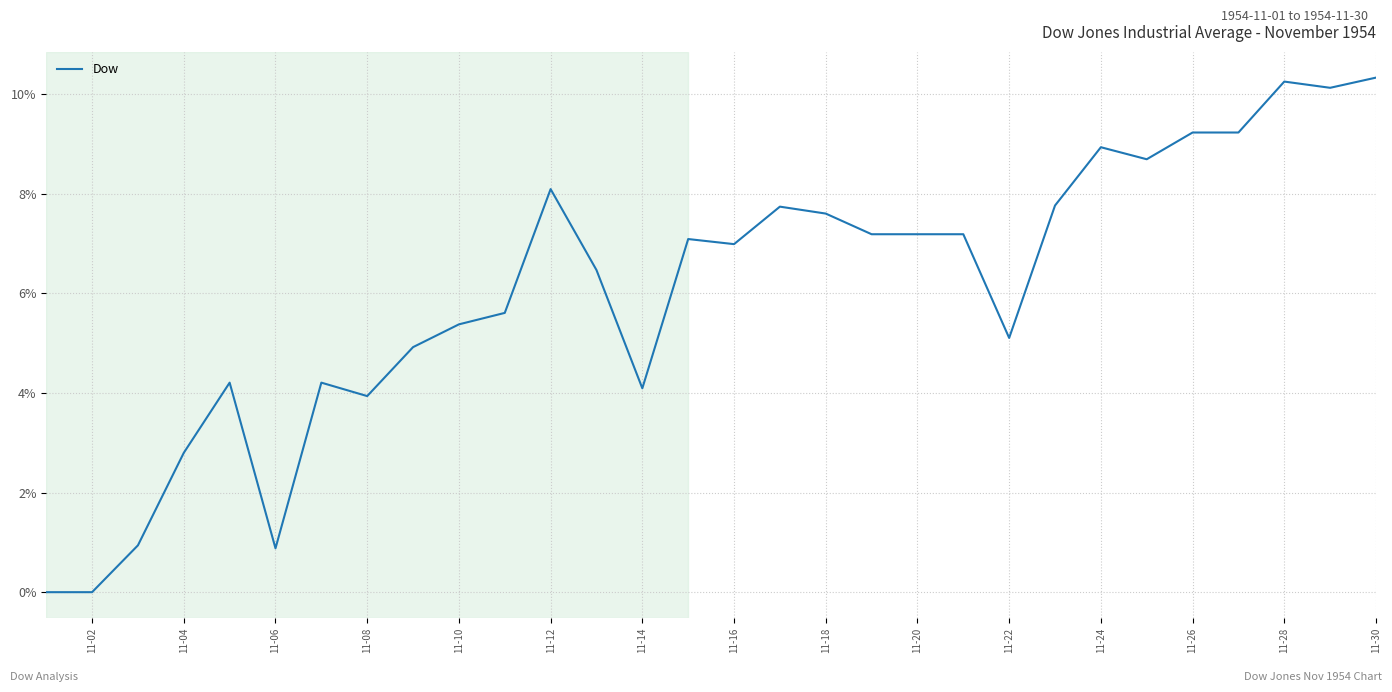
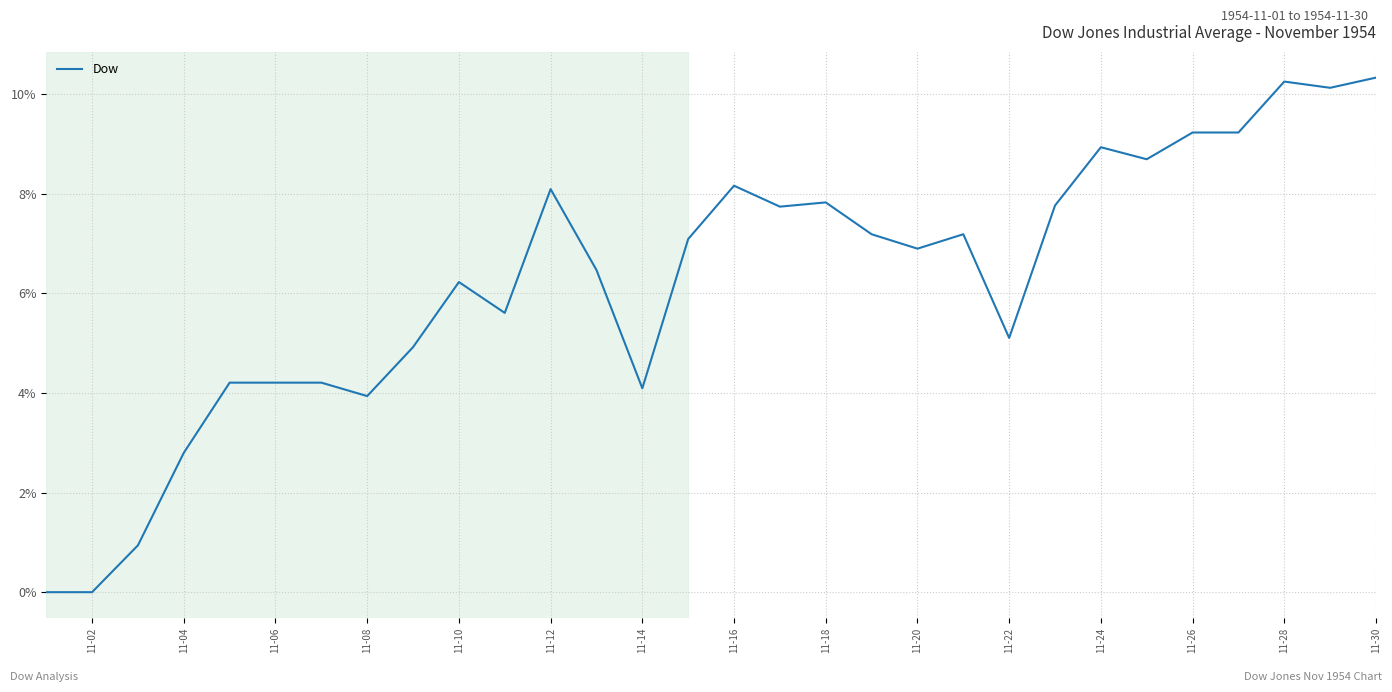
11-06: 0.9% -> 4.2%
11-10: 5.4% -> 6.2%
11-16: 7.0% -> 8.2%
11-18: 7.6% -> 7.8%
11-20: 7.2% -> 6.9%
